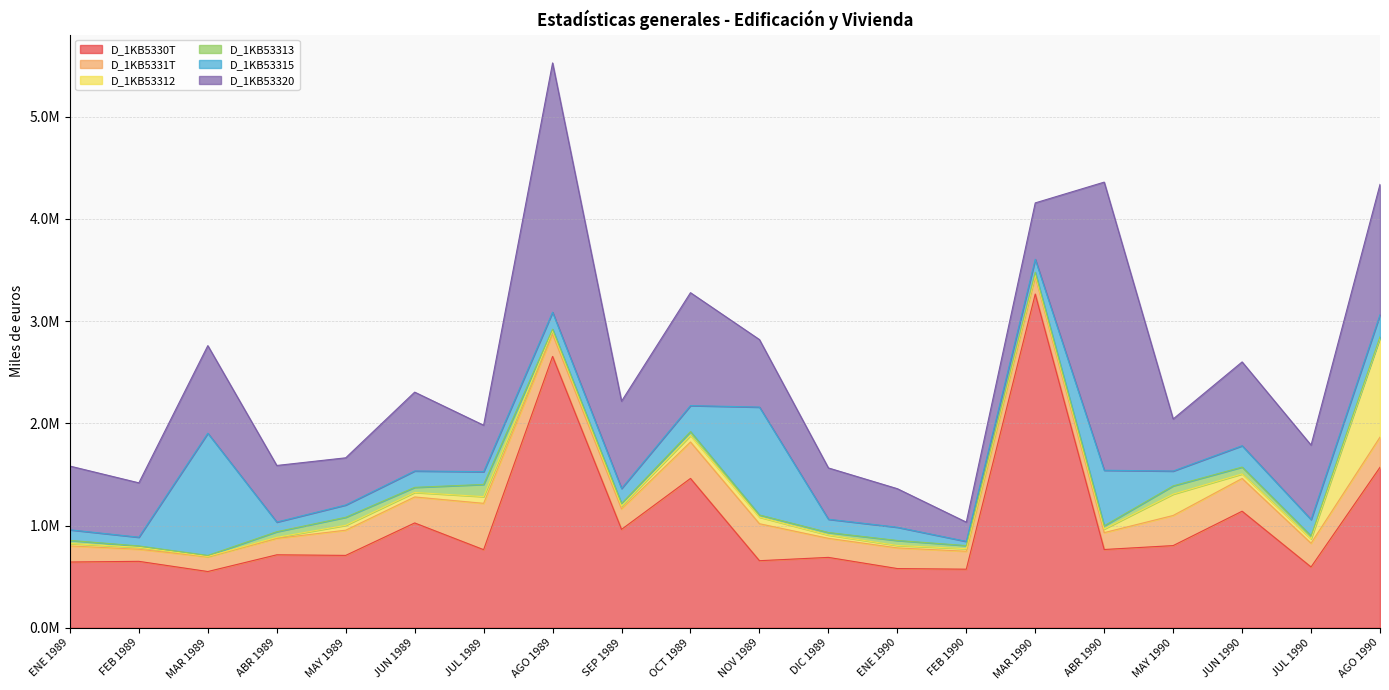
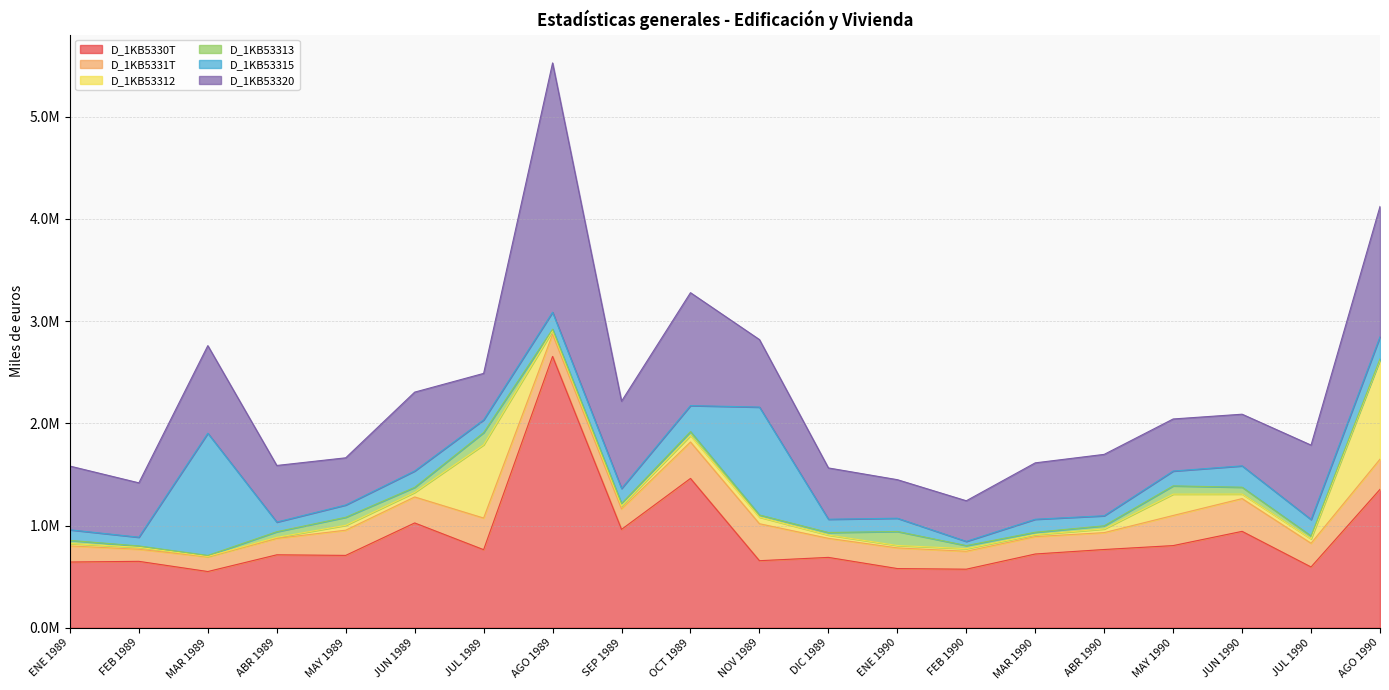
D_1KB5331T, JUL 1989: 450000 -> 310000
D_1KB53312, JUL 1989: 70000 -> 720000
D_1KB53313, ENE 1990: 50000 -> 140000
D_1KB53320, FEB 1990: 190000 -> 400000
D_1KB5330T, MAR 1990: 3260000 -> 720000
D_1KB53315, ABR 1990: 540000 -> 100000
D_1KB53320, ABR 1990: 2820000 -> 600000
D_1KB5330T, JUN 1990: 1140000 -> 940000
D_1KB53320, JUN 1990: 820000 -> 510000
D_1KB5330T, AGO 1990: 1570000 -> 1350000
